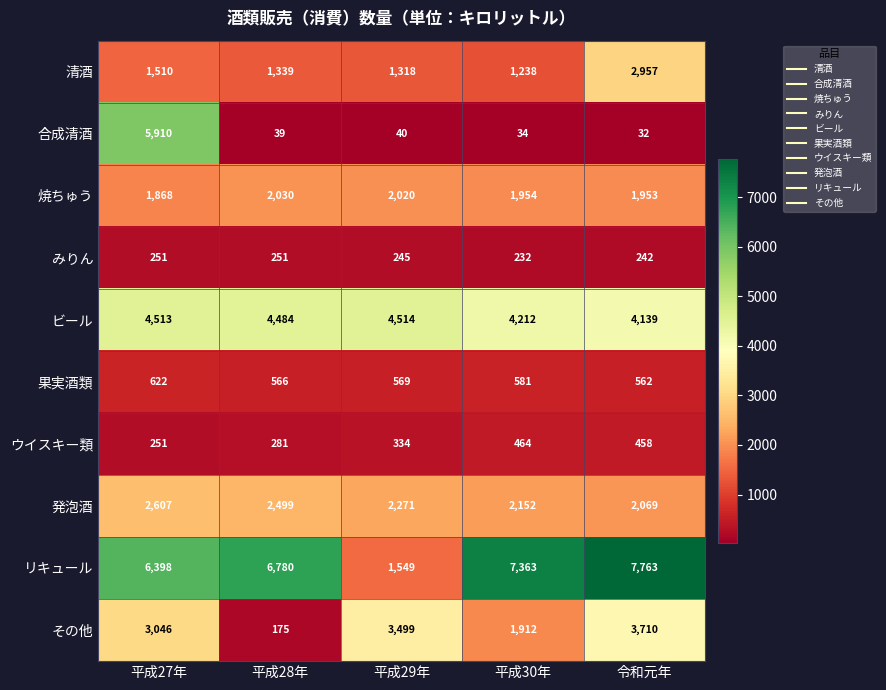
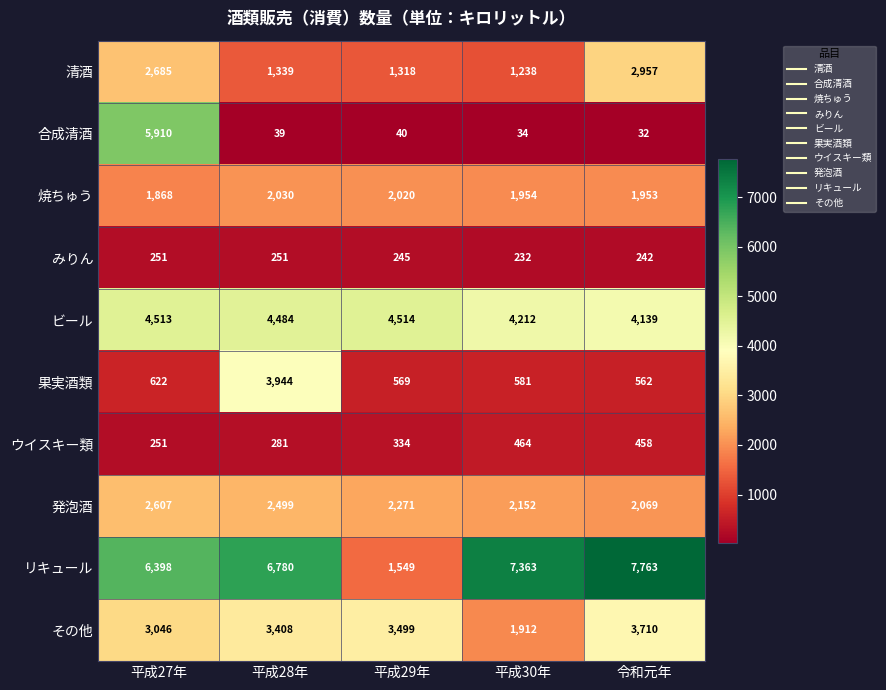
清酒, 平成27年: 1,510 -> 2,685
果実酒類, 平成28年: 566 -> 3,944
その他, 平成28年: 175 -> 3,408
